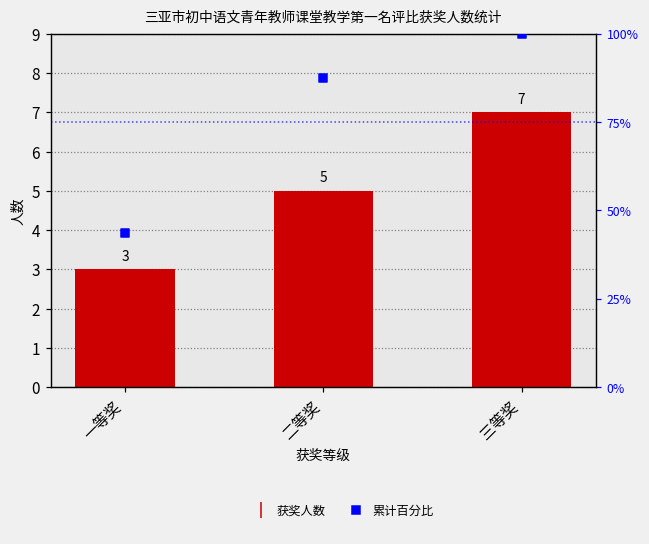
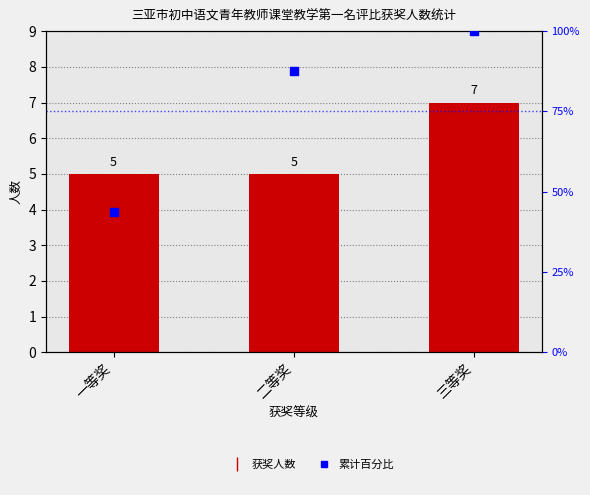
获奖人数, 一等奖: 3 -> 5
